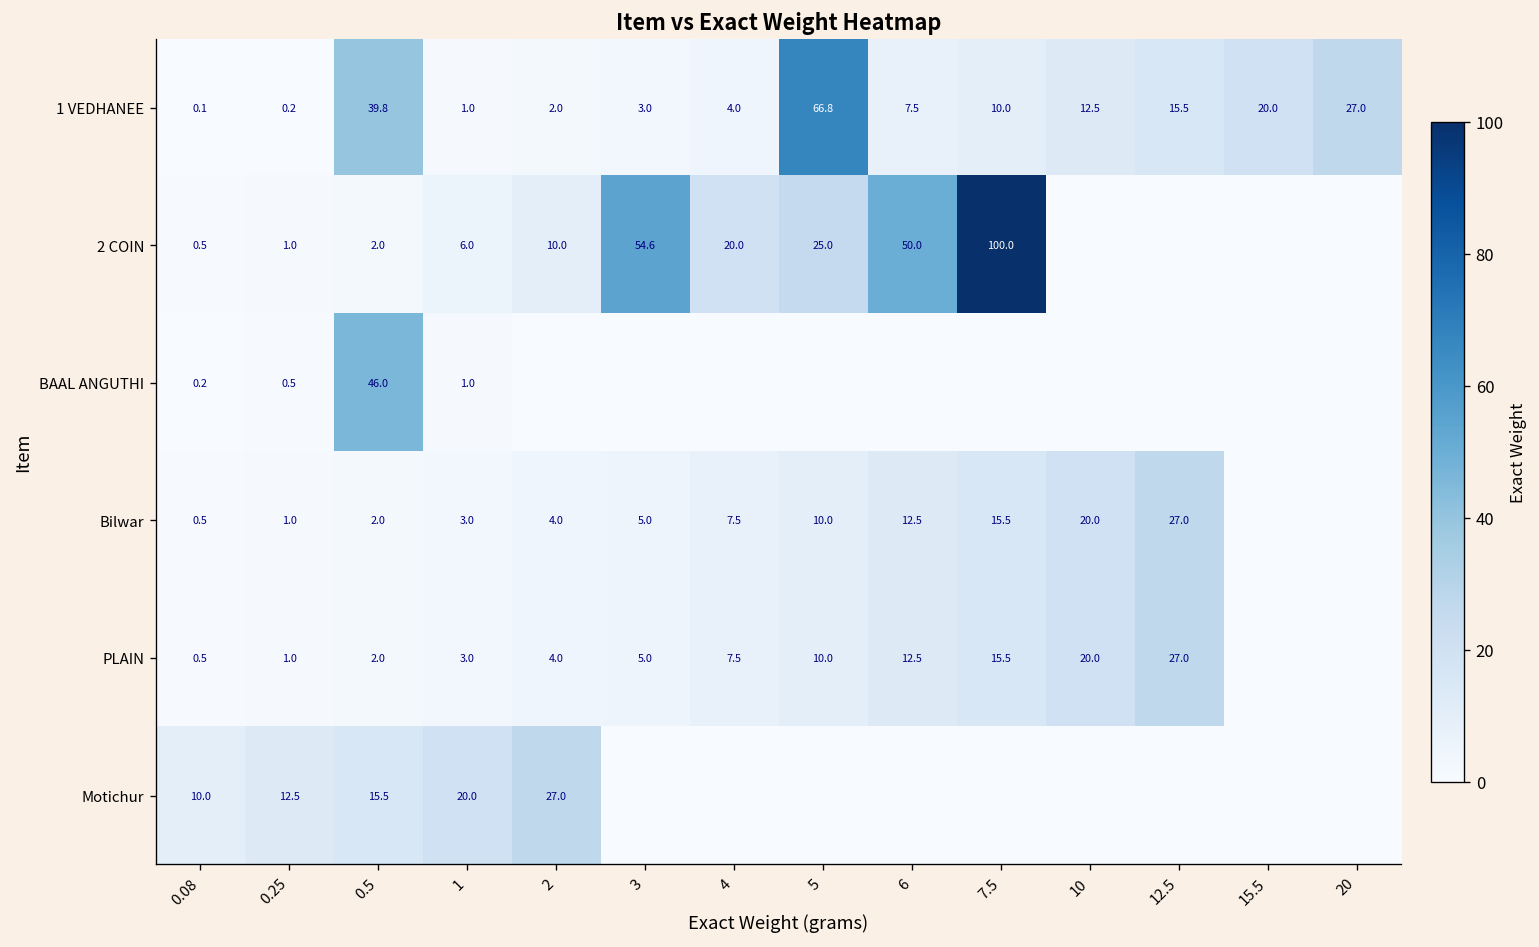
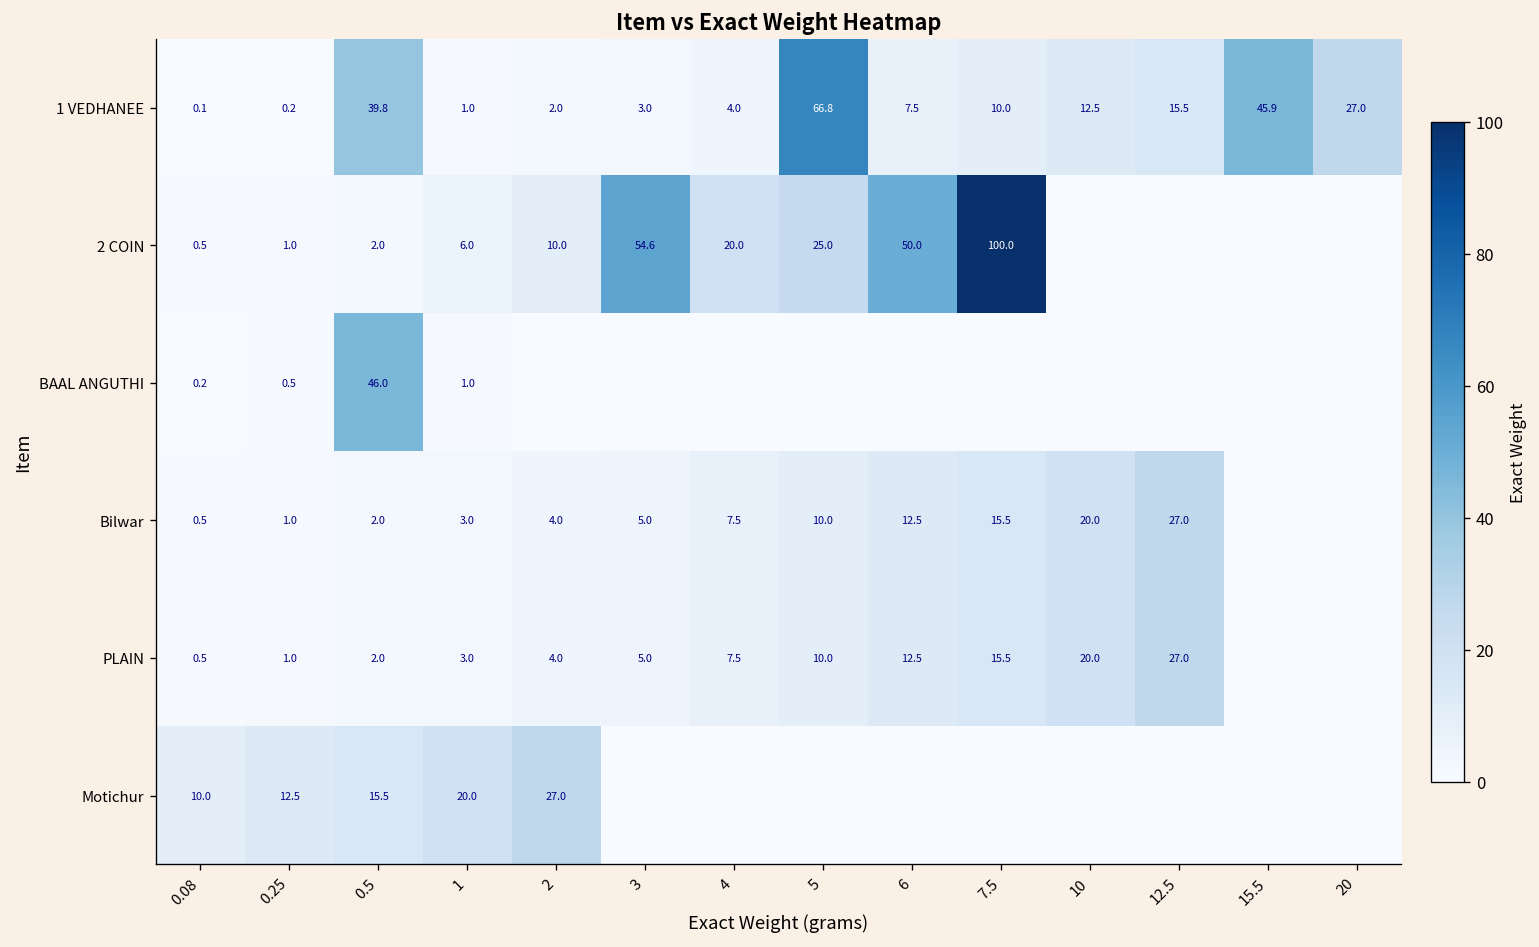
1 VEDHANEE, 15.5: 20.0 -> 45.9
